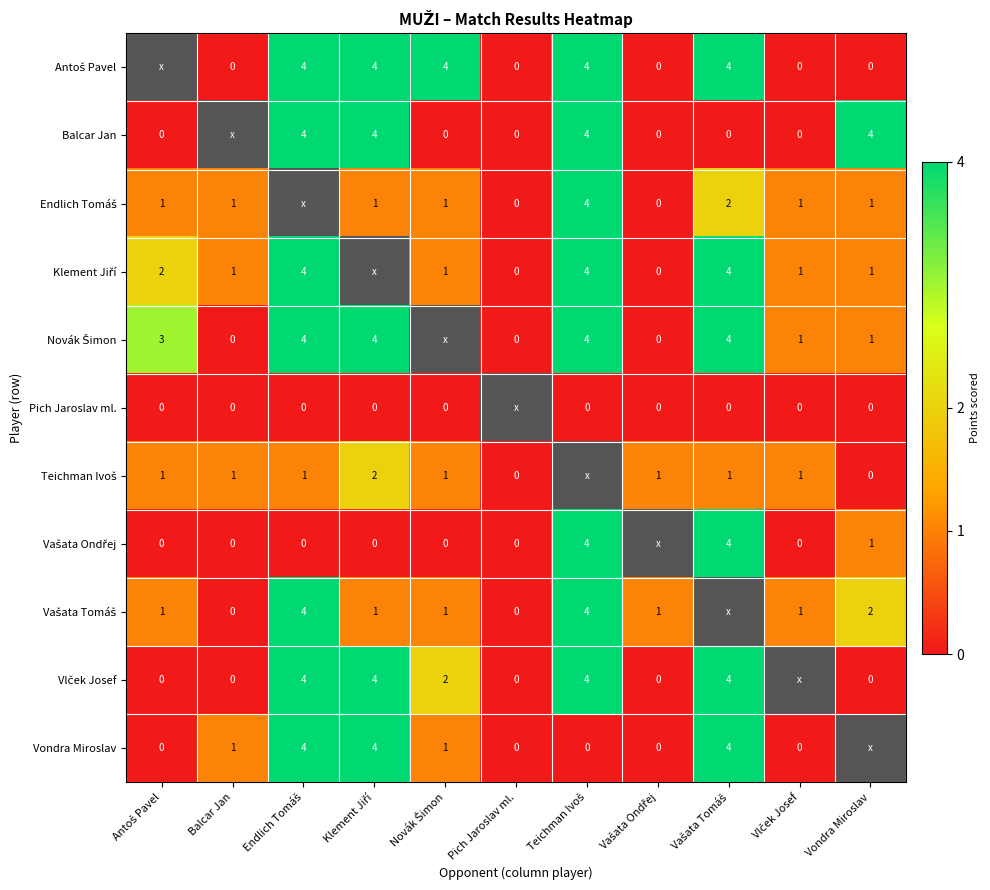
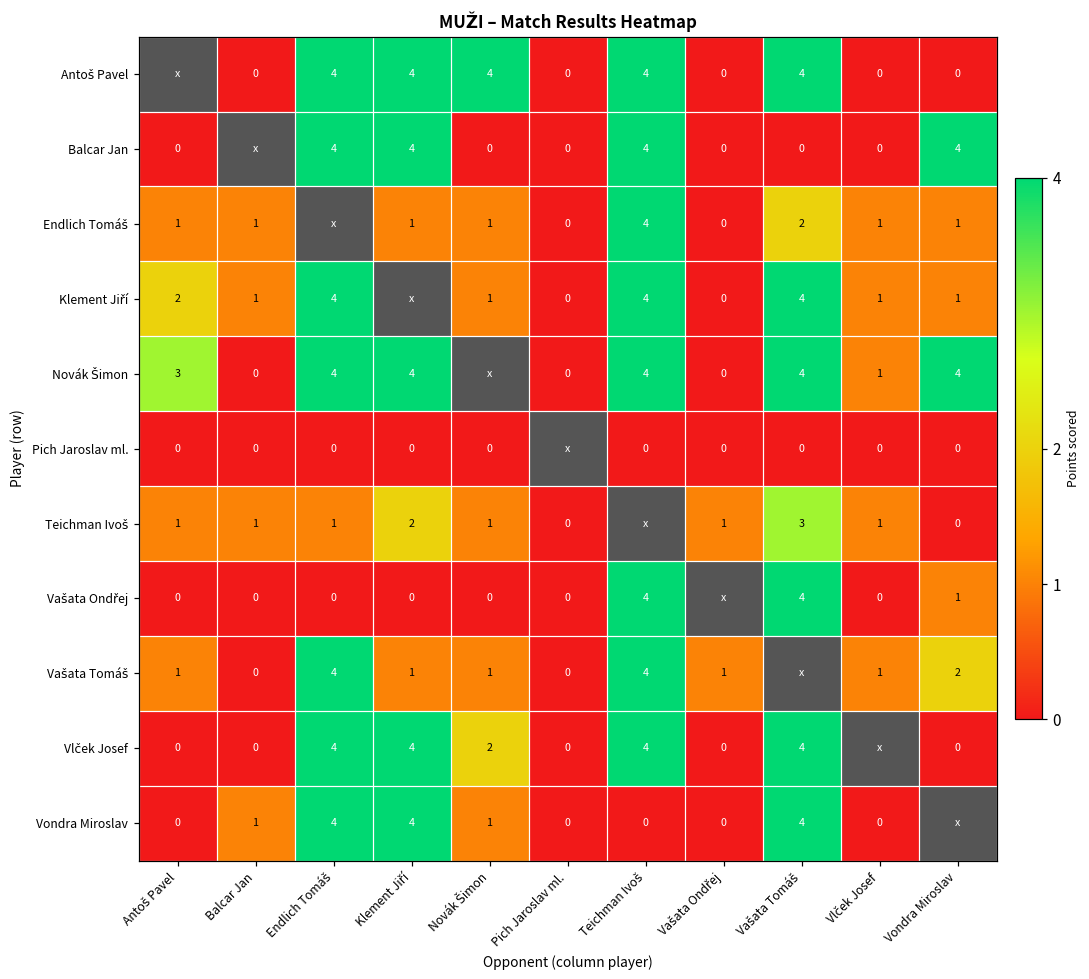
Novák Šimon, Vondra Miroslav: 1 -> 4
Teichman Ivoš, Vašata Tomáš: 1 -> 3
